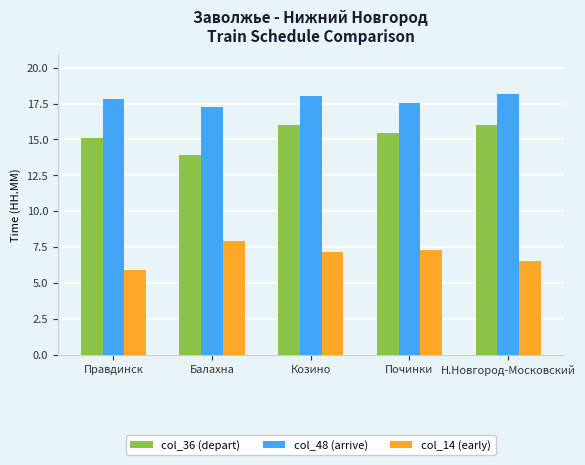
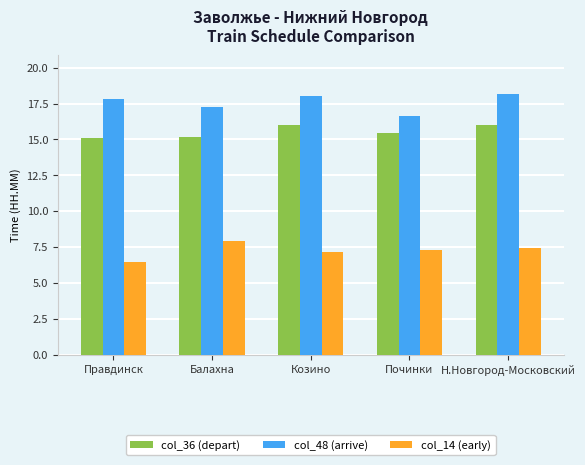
col_14 (early), Правдинск: 5.9 -> 6.5
col_36 (depart), Балахна: 13.9 -> 15.2
col_48 (arrive), Починки: 17.5 -> 16.7
col_14 (early), Н.Новгород-Московский: 6.5 -> 7.4
